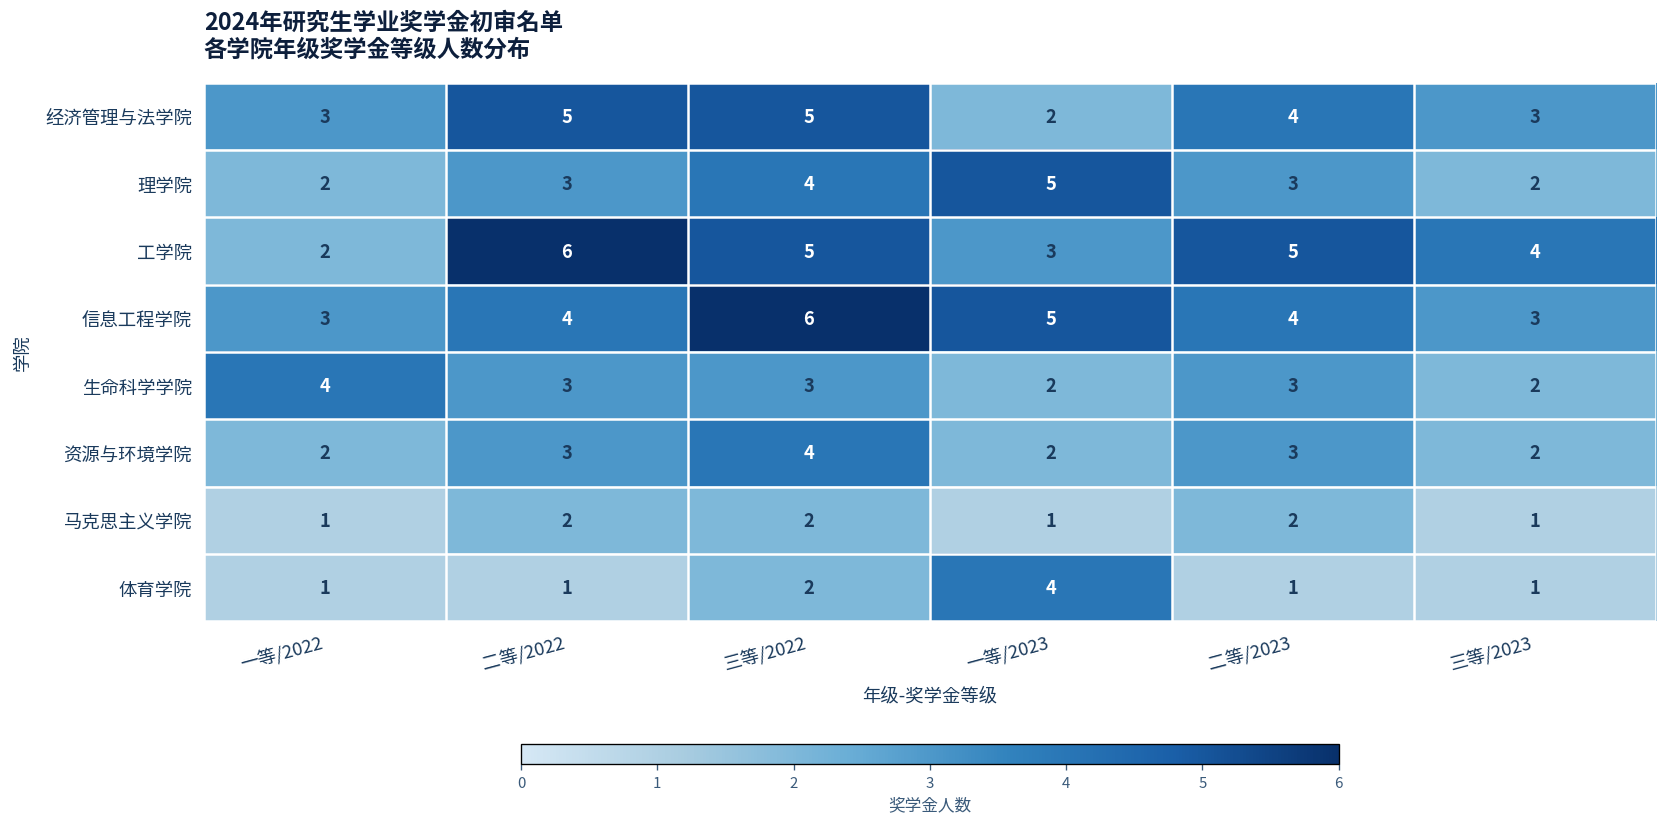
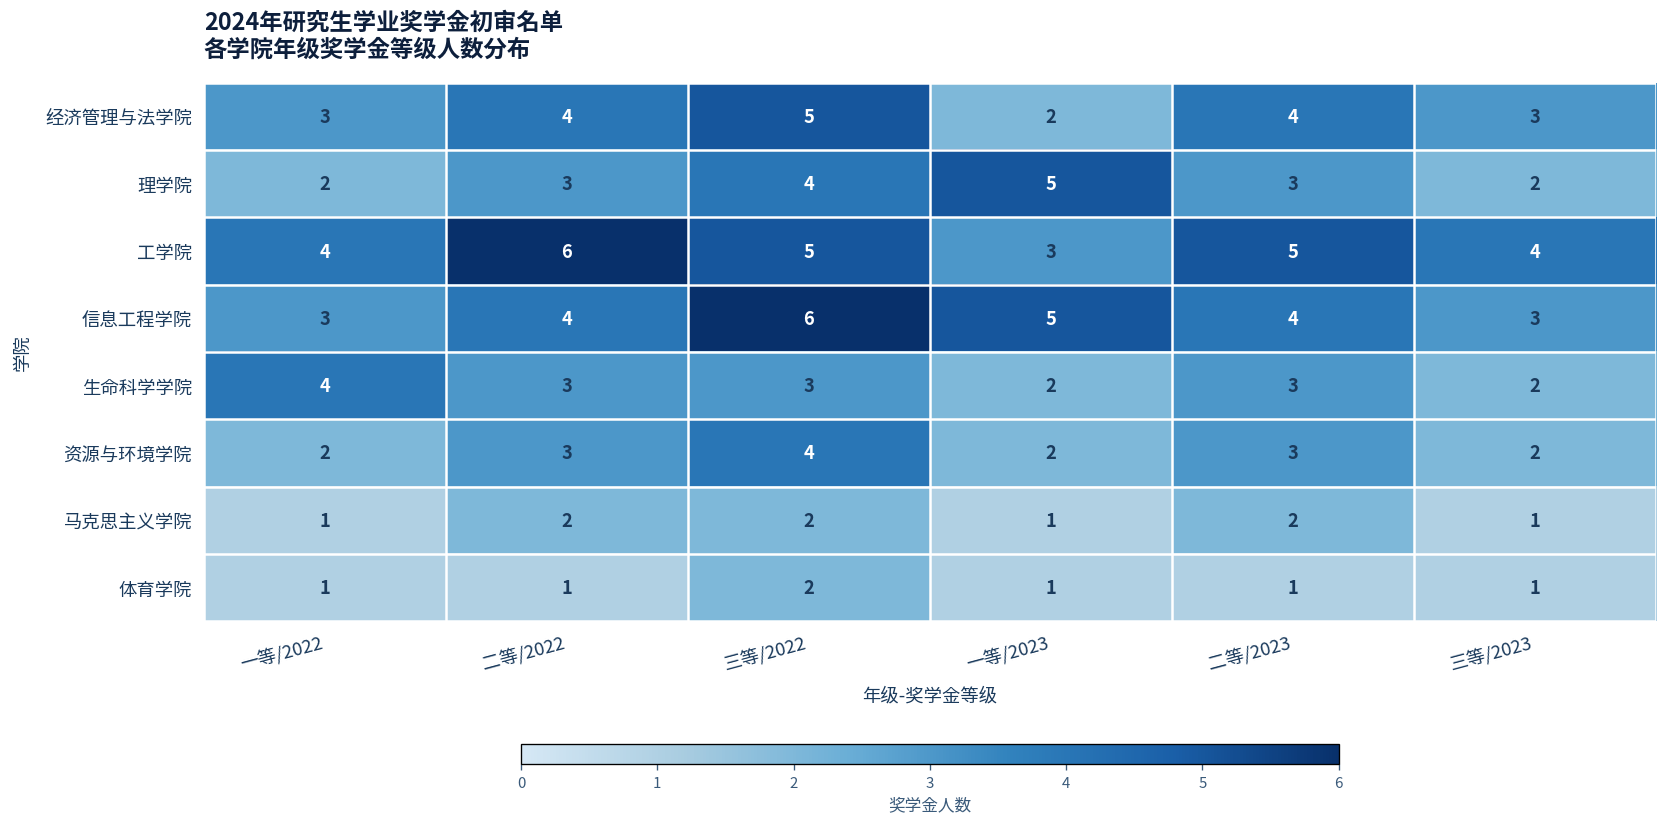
经济管理与法学院, 二等/2022: 5 -> 4
工学院, 一等/2022: 2 -> 4
体育学院, 一等/2023: 4 -> 1
